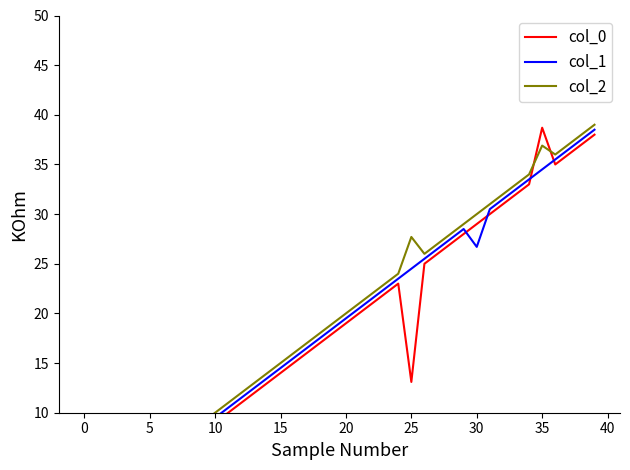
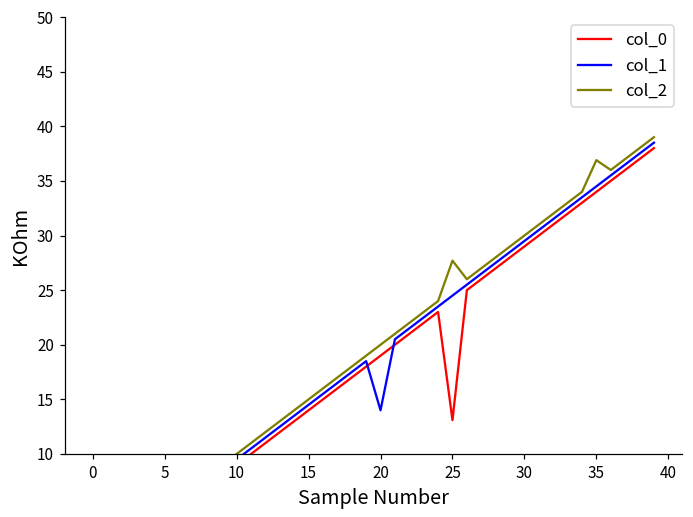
col_1, 20: 20 -> 14
col_1, 30: 27 -> 30
col_0, 35: 39 -> 34
